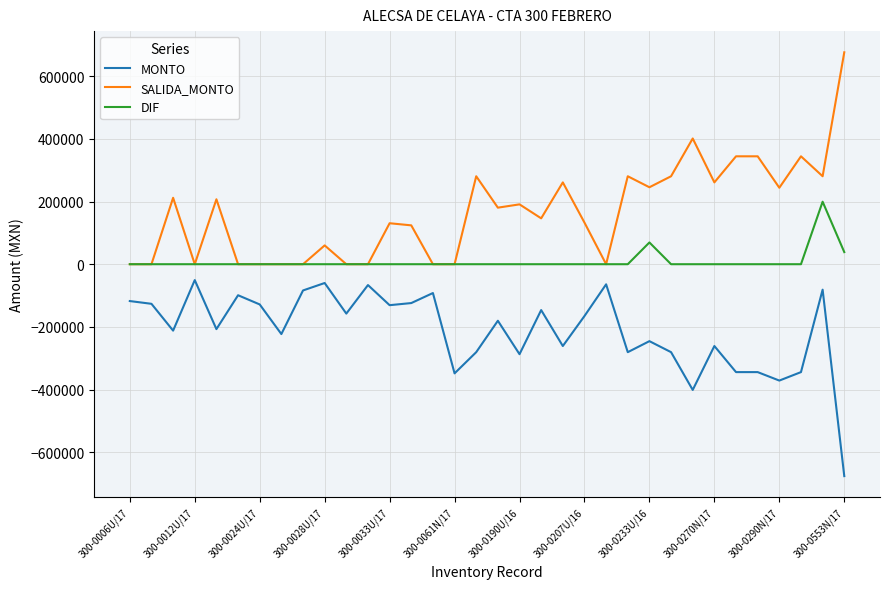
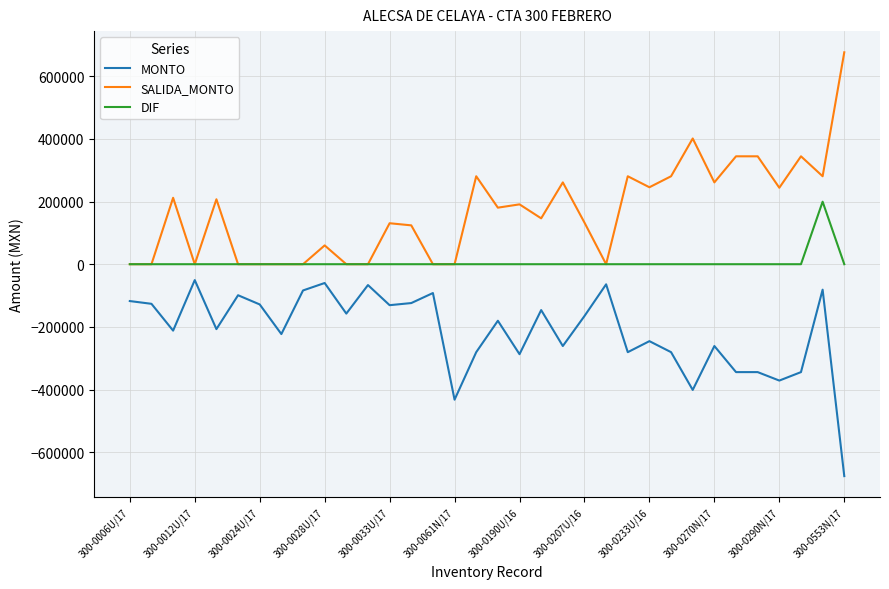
MONTO, 300-0061N/17: -350000 -> -430000
DIF, 300-0233U/16: 70000 -> 0
DIF, 300-0553N/17: 40000 -> 0
